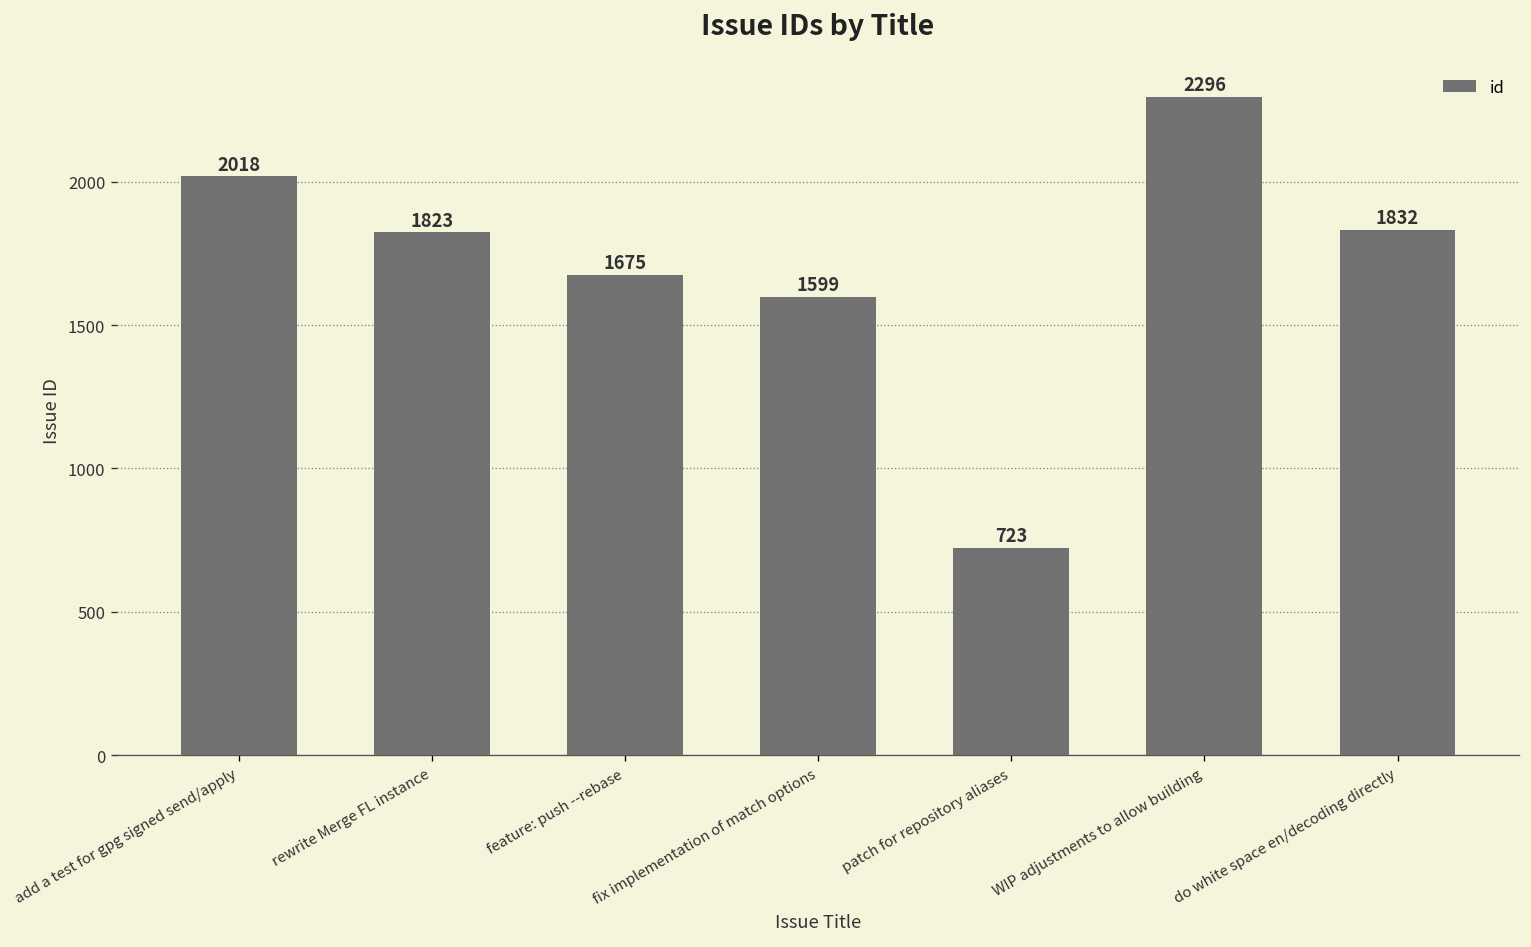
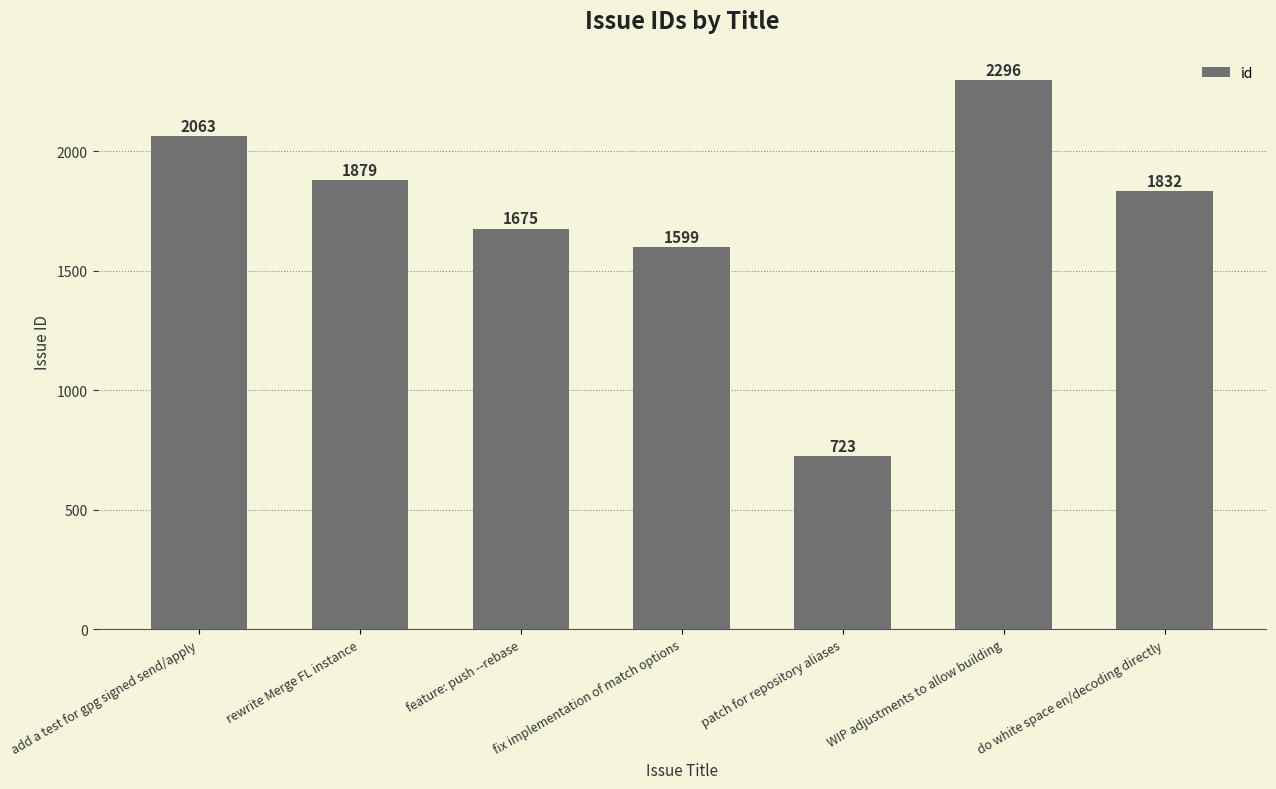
add a test for gpg signed send/apply: 2018 -> 2063
rewrite Merge FL instance: 1823 -> 1879
